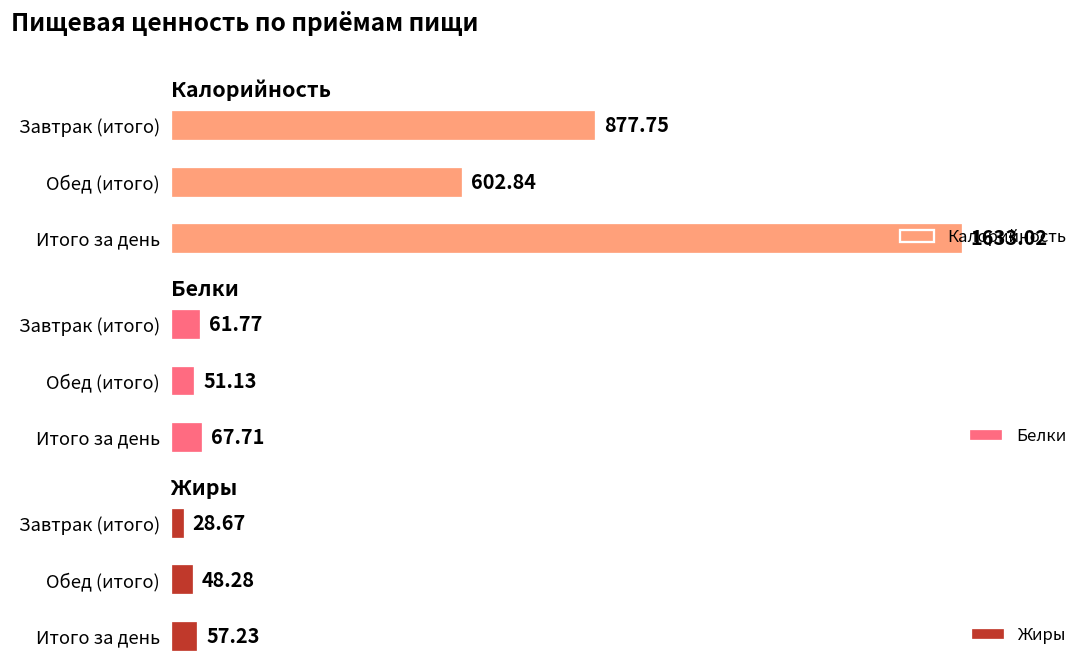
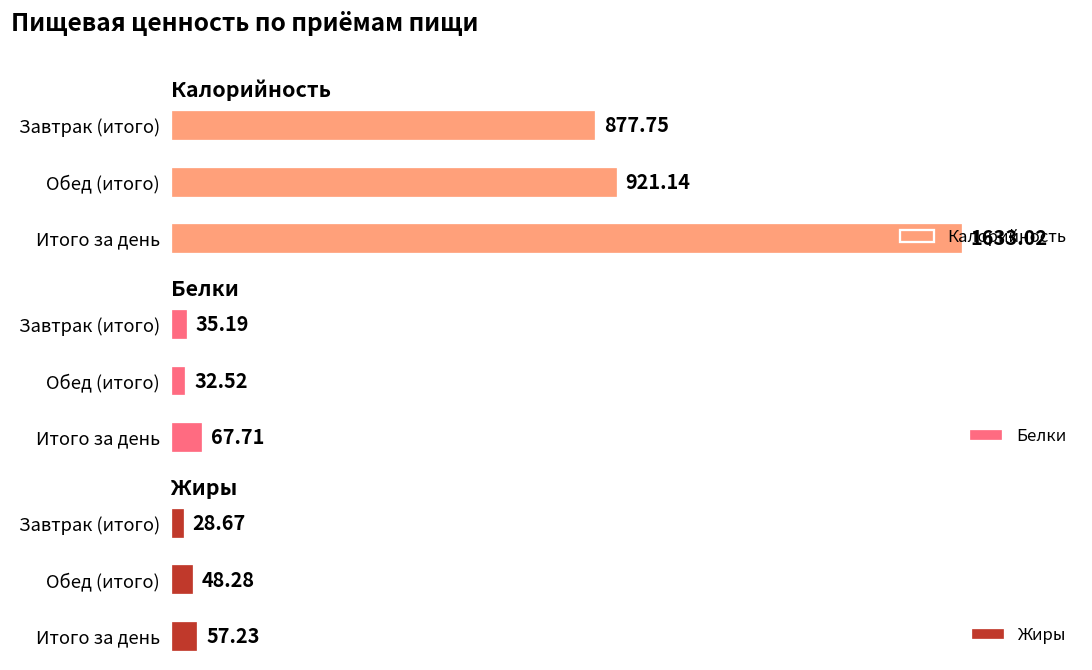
Калорийность, Обед (итого): 602.84 -> 921.14
Белки, Завтрак (итого): 61.77 -> 35.19
Белки, Обед (итого): 51.13 -> 32.52
